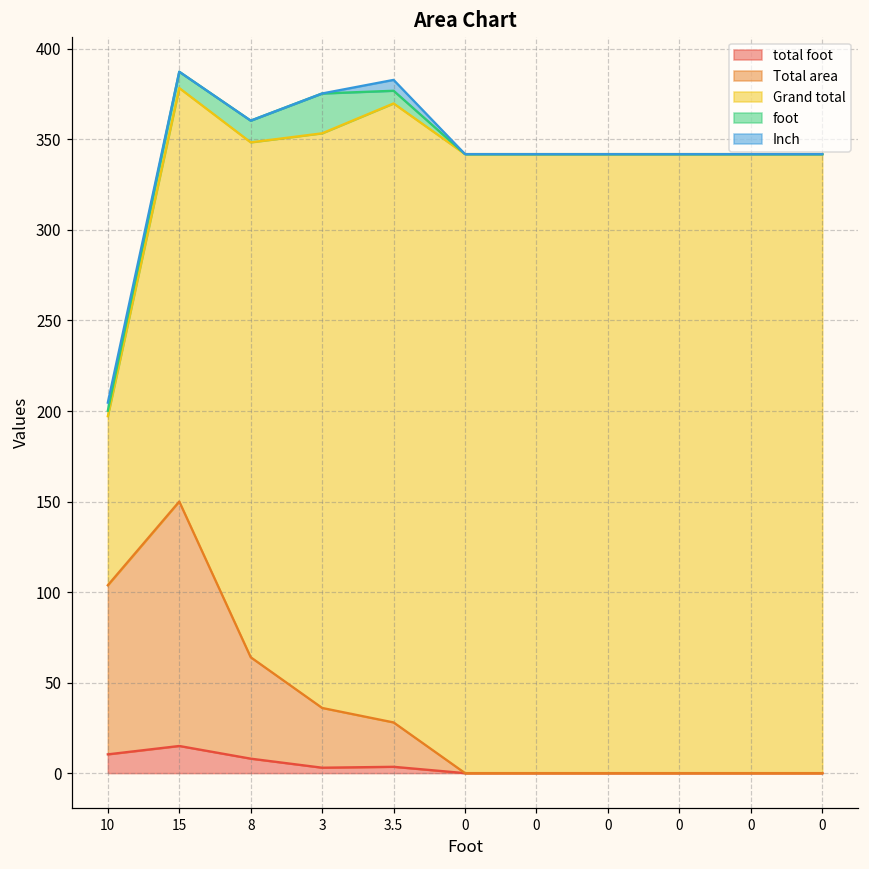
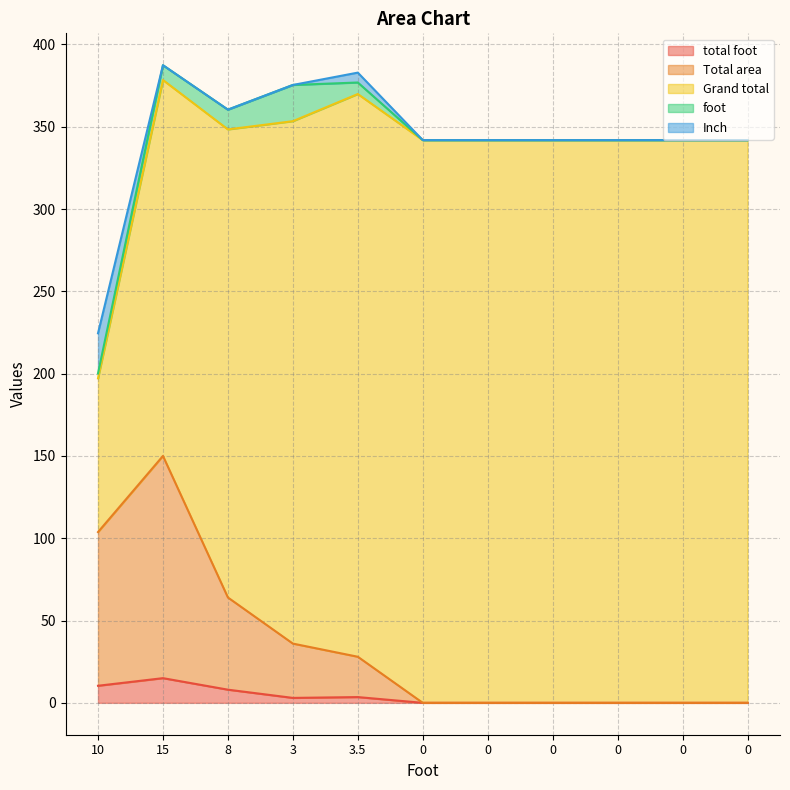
Inch, 10: 5 -> 24
